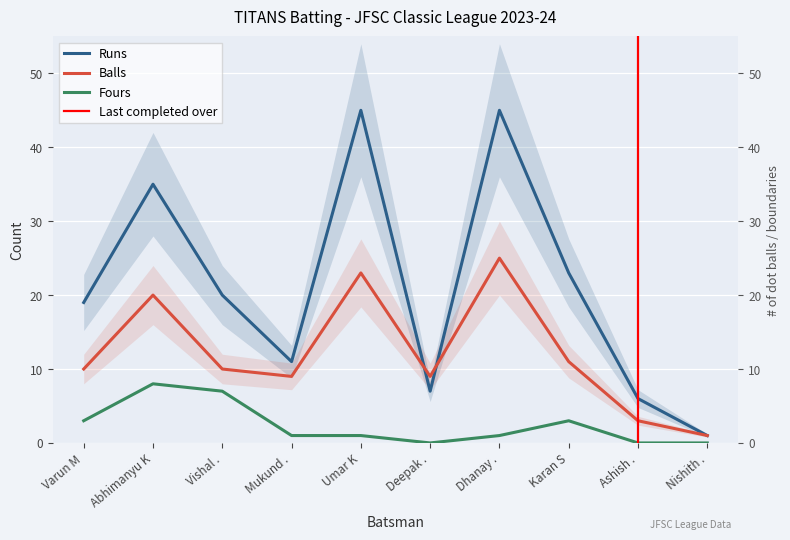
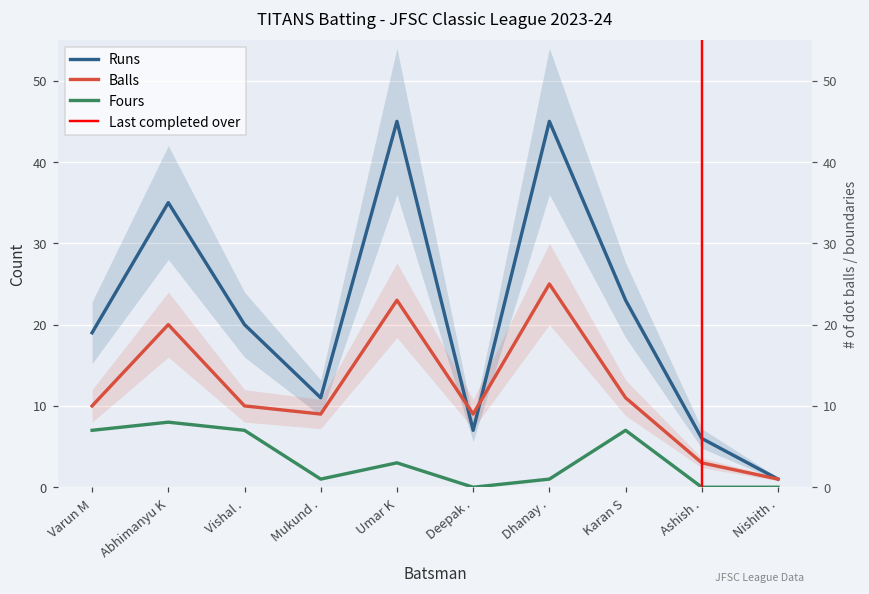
Fours, Varun M: 3 -> 7
Fours, Umar K: 1 -> 3
Fours, Karan S: 3 -> 7
